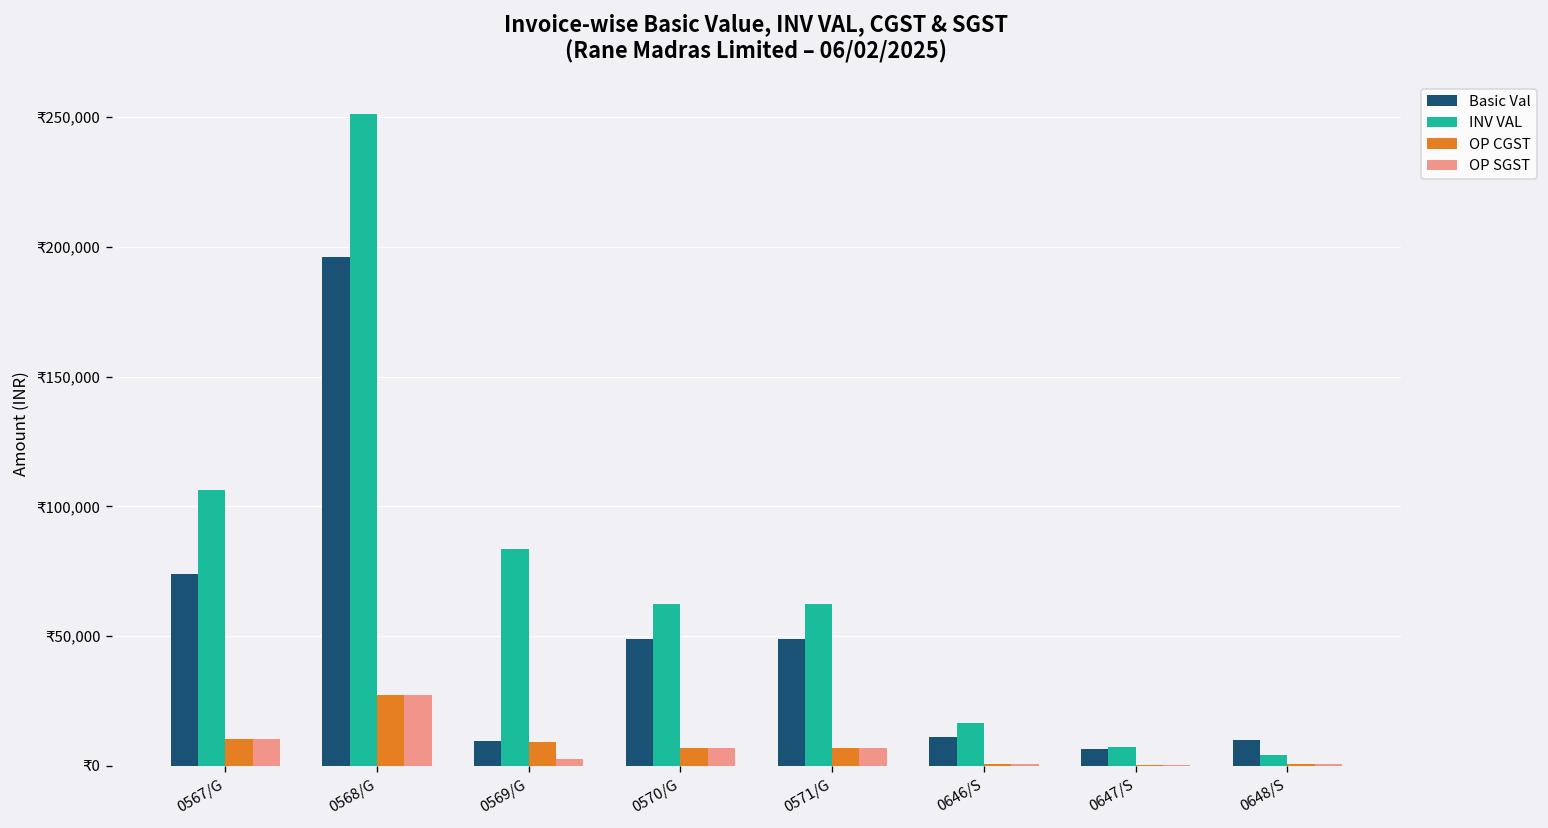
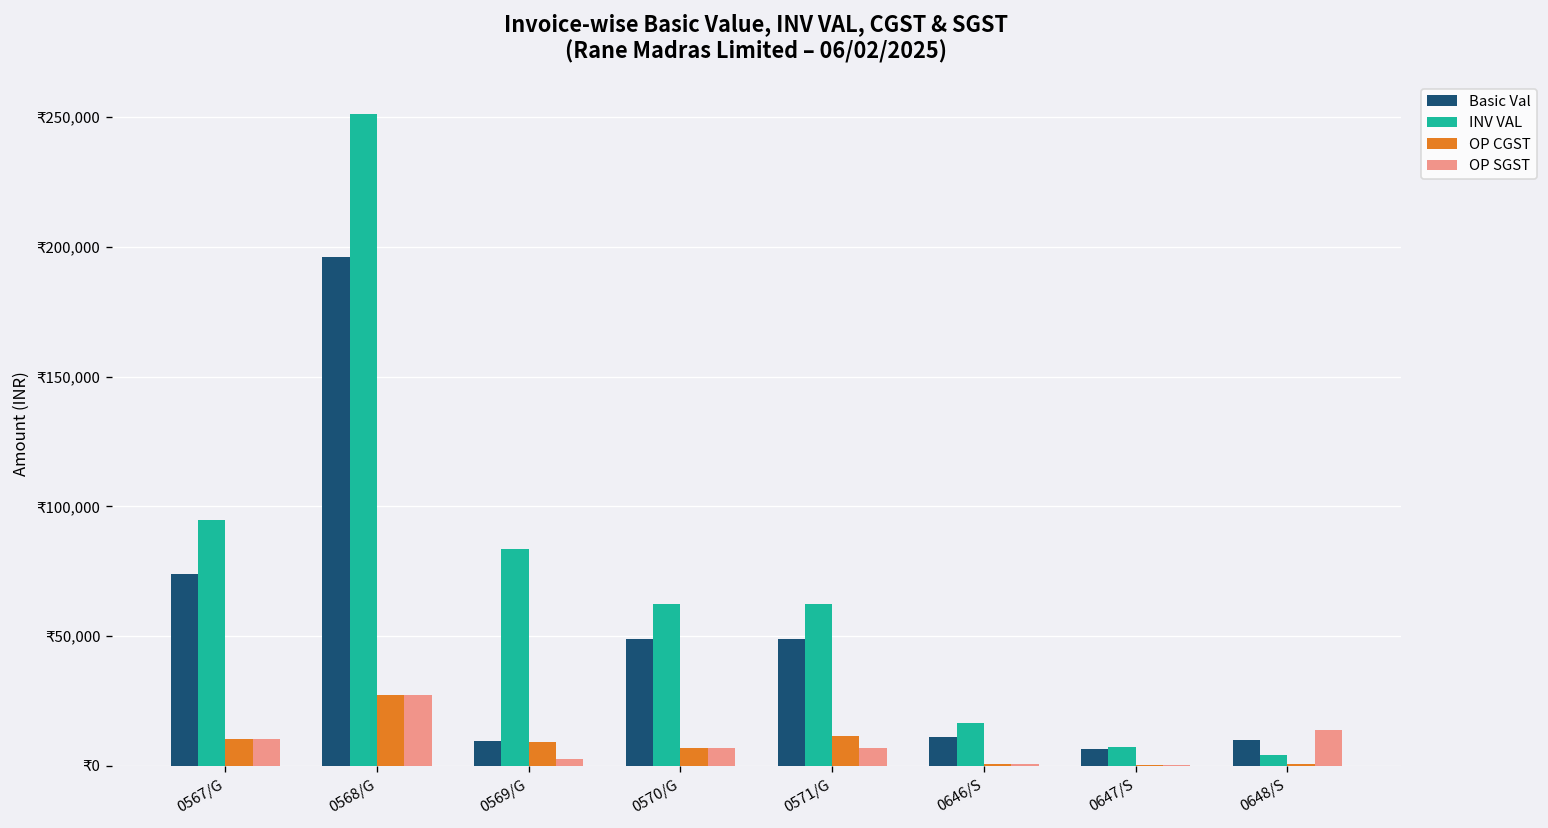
INV VAL, 0567/G: ₹106,000 -> ₹95,000
OP CGST, 0571/G: ₹7,000 -> ₹12,000
OP SGST, 0648/S: ₹1,000 -> ₹14,000
